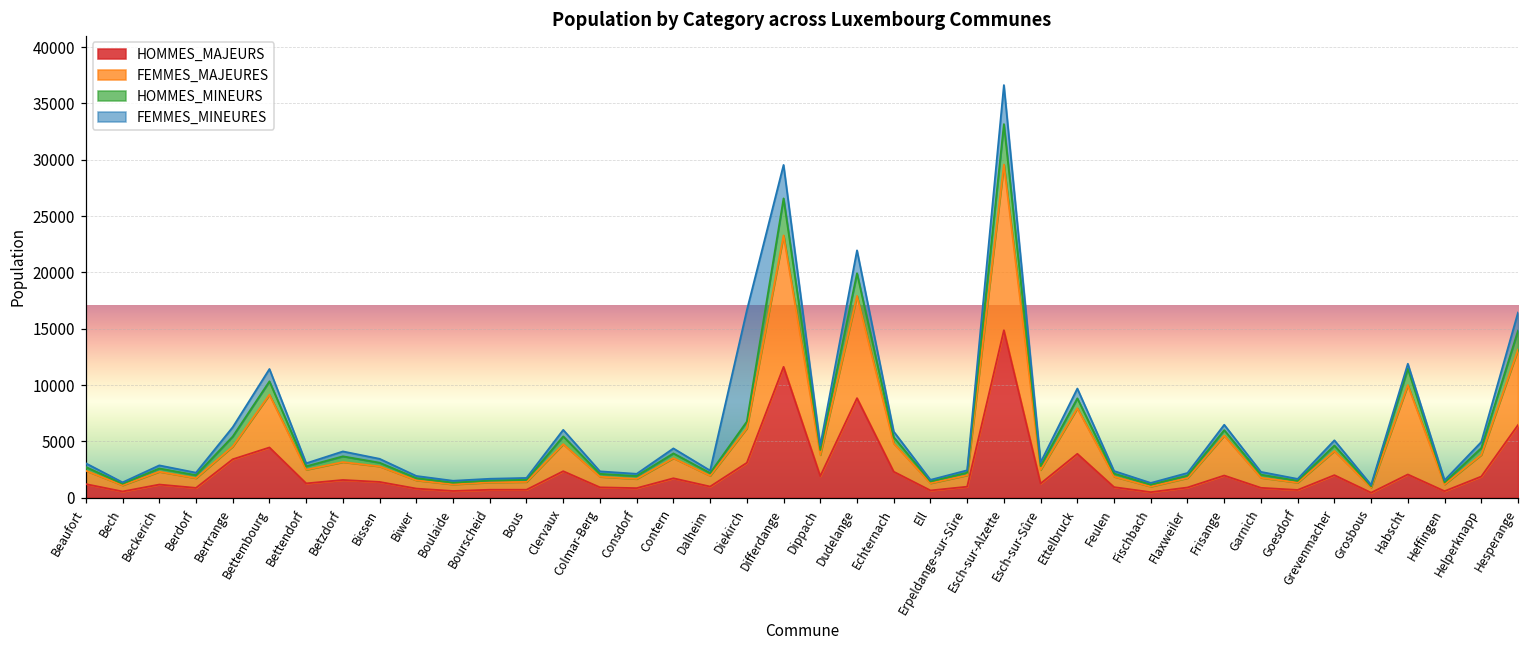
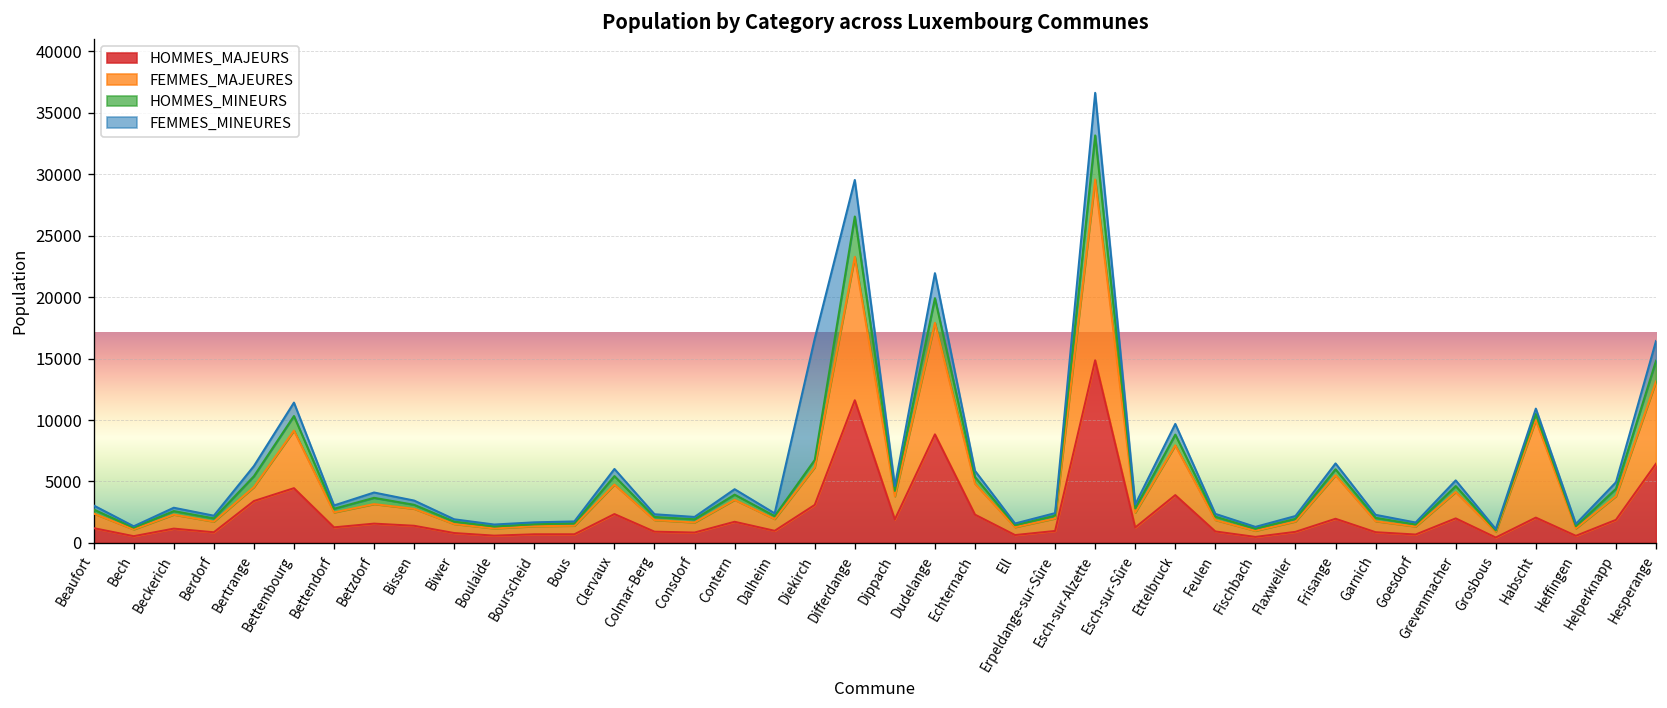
HOMMES_MINEURS, Habscht: 1500 -> 500
